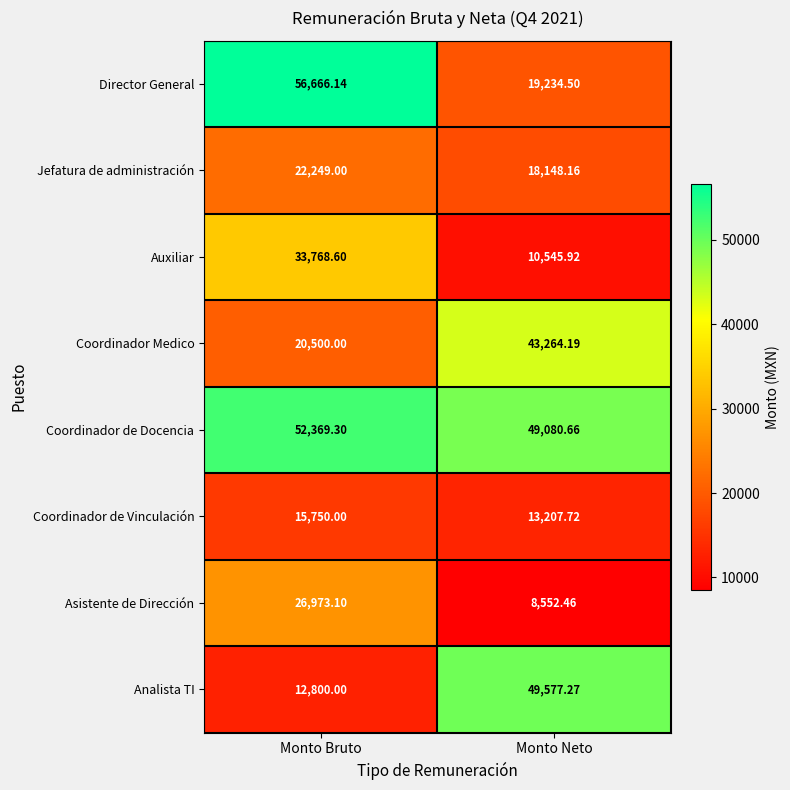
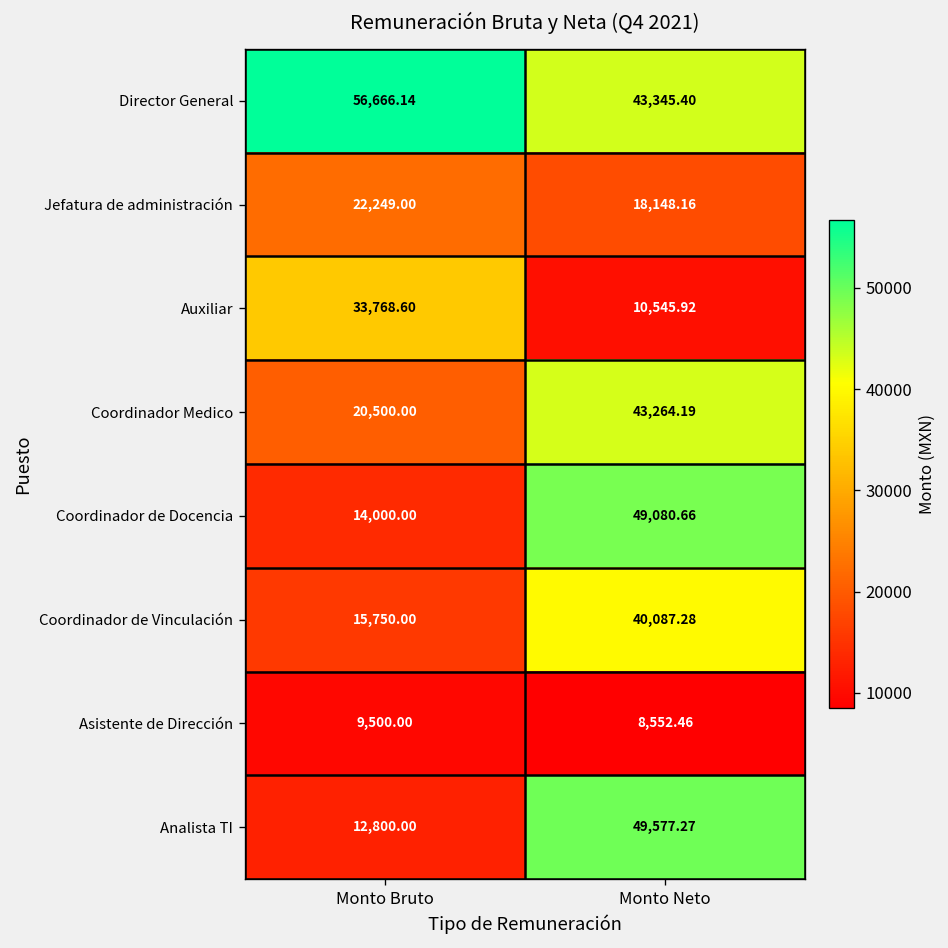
Director General, Monto Neto: 19,234.50 -> 43,345.40
Coordinador de Docencia, Monto Bruto: 52,369.30 -> 14,000.00
Coordinador de Vinculación, Monto Neto: 13,207.72 -> 40,087.28
Asistente de Dirección, Monto Bruto: 26,973.10 -> 9,500.00
